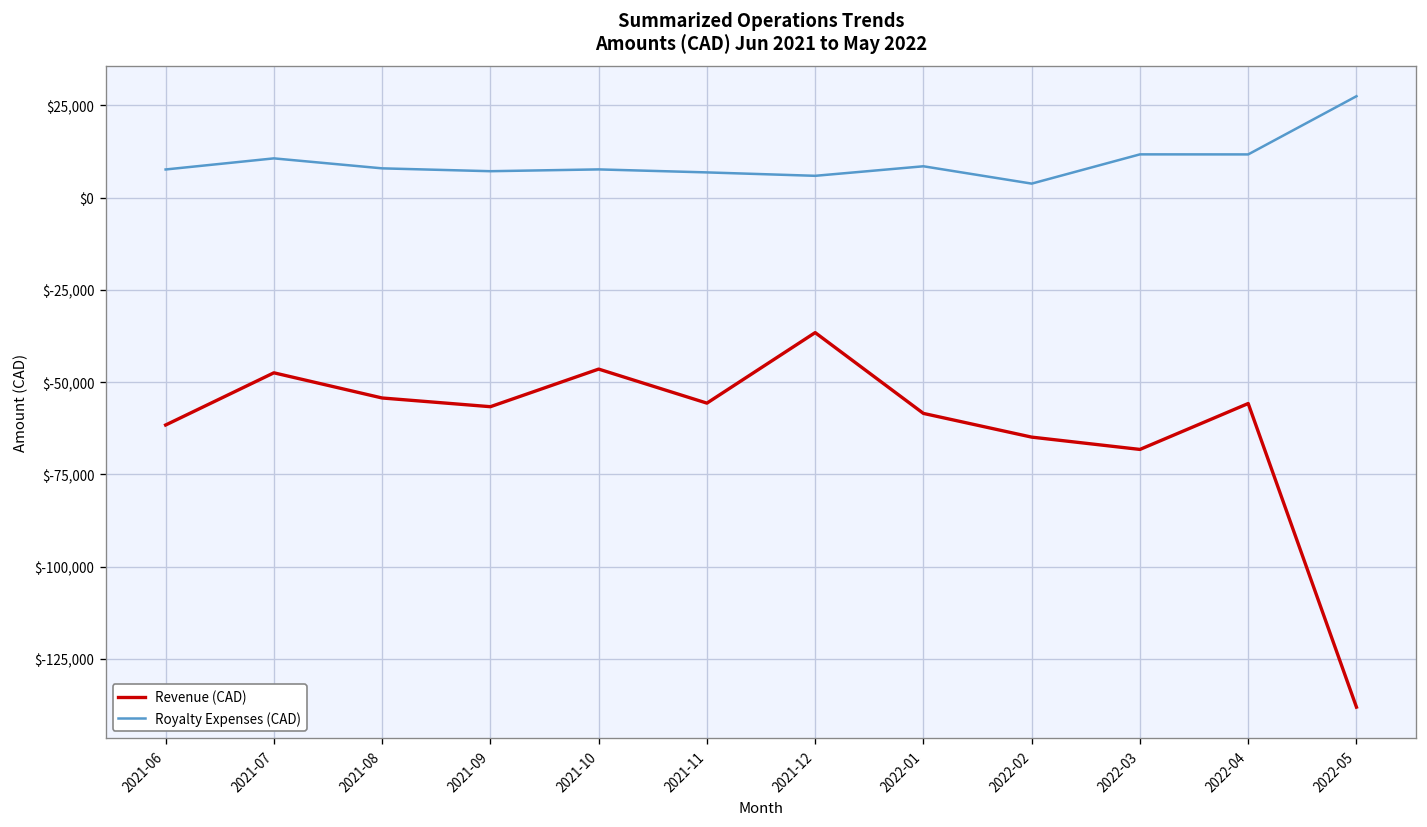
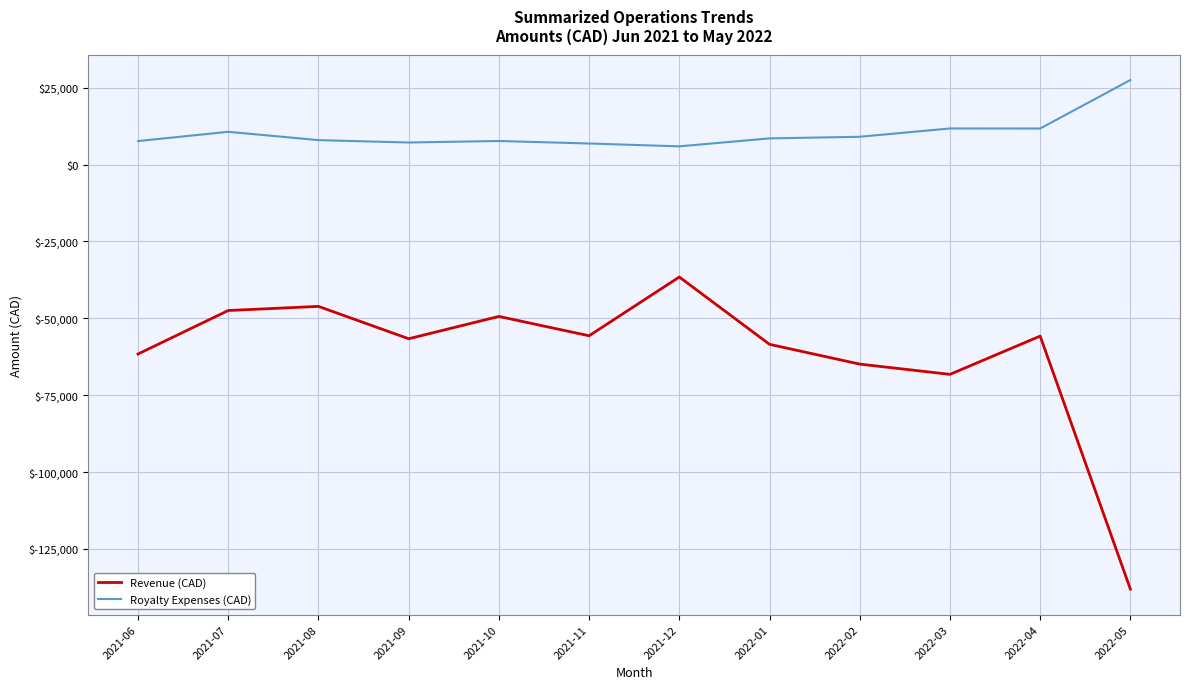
Revenue (CAD), 2021-08: $-54,000 -> $-46,000
Revenue (CAD), 2021-10: $-46,000 -> $-49,000
Royalty Expenses (CAD), 2022-02: $4,000 -> $9,000
